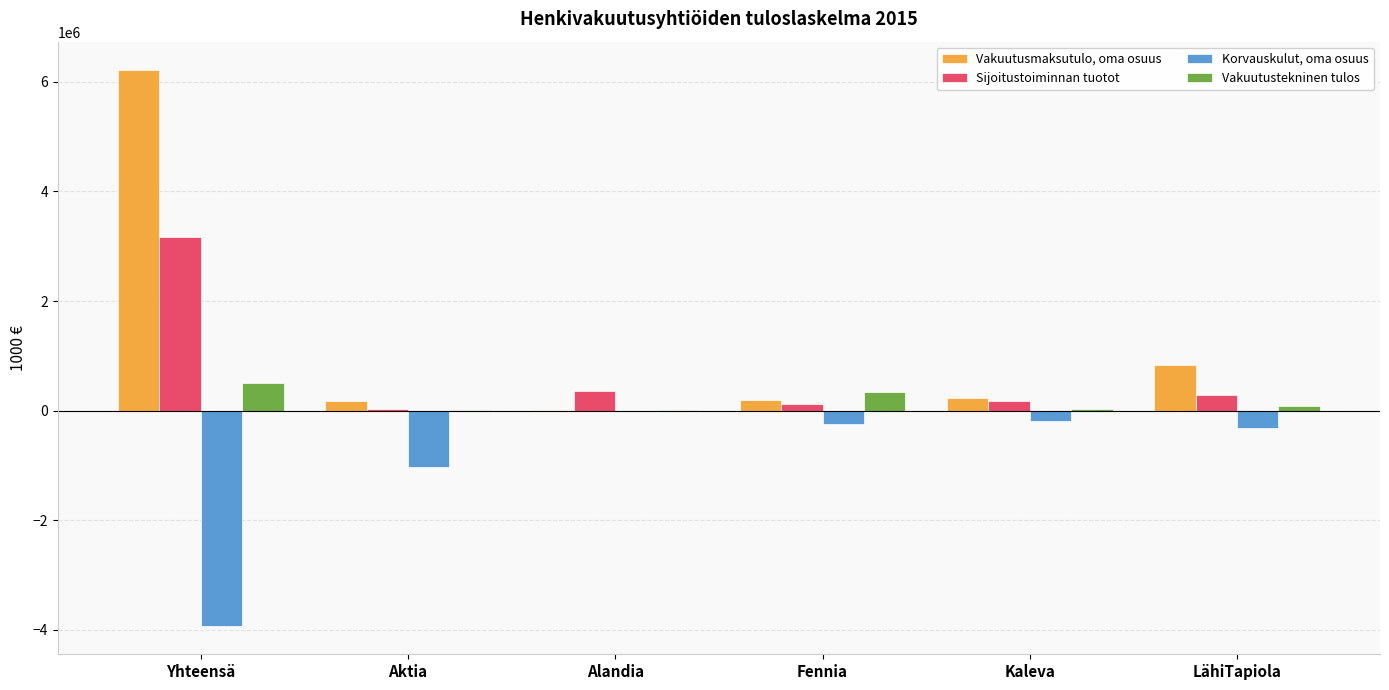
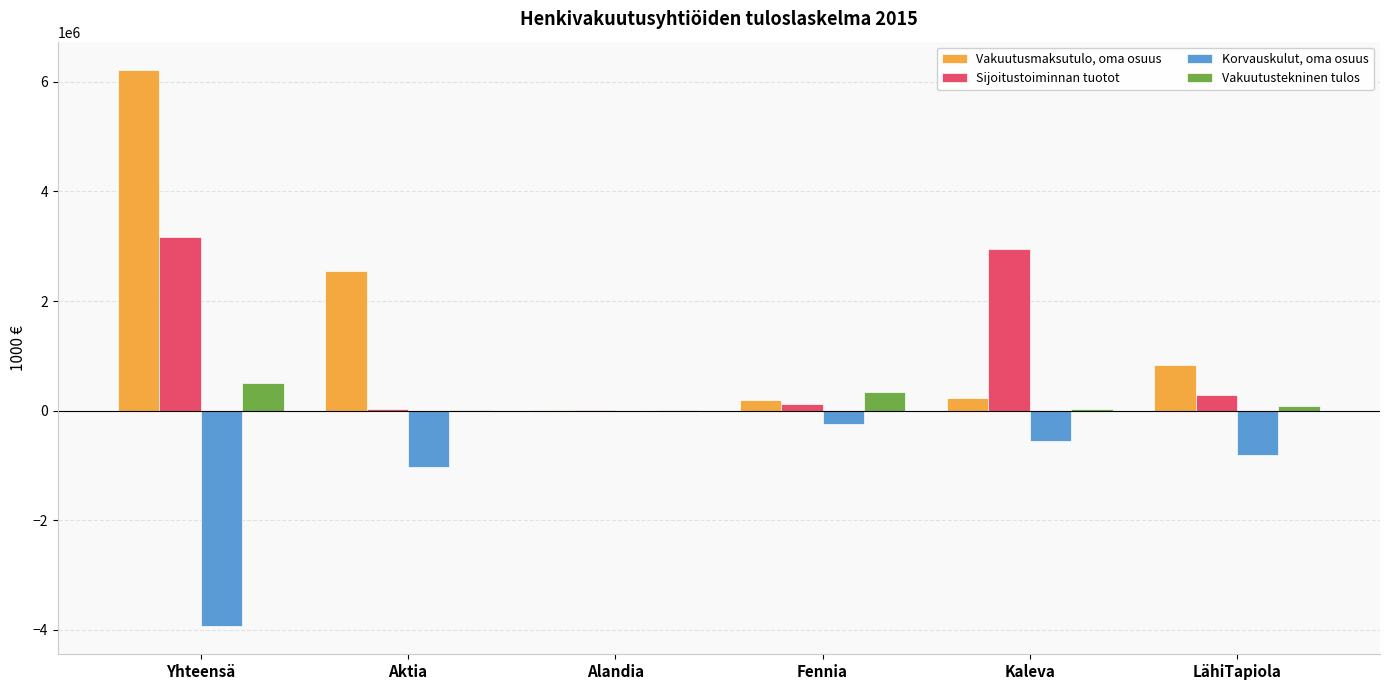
Vakuutusmaksutulo, oma osuus, Aktia: 200000 -> 2500000
Sijoitustoiminnan tuotot, Alandia: 400000 -> 0
Sijoitustoiminnan tuotot, Kaleva: 200000 -> 2900000
Korvauskulut, oma osuus, Kaleva: -200000 -> -600000
Korvauskulut, oma osuus, LähiTapiola: -300000 -> -800000
